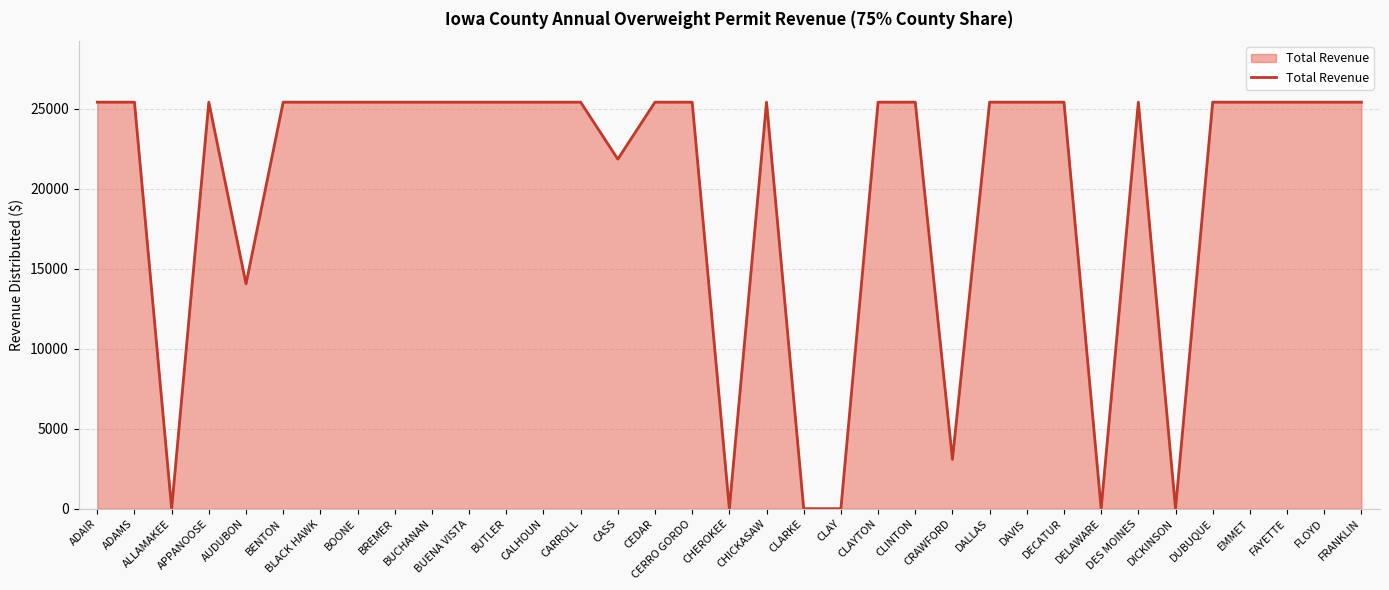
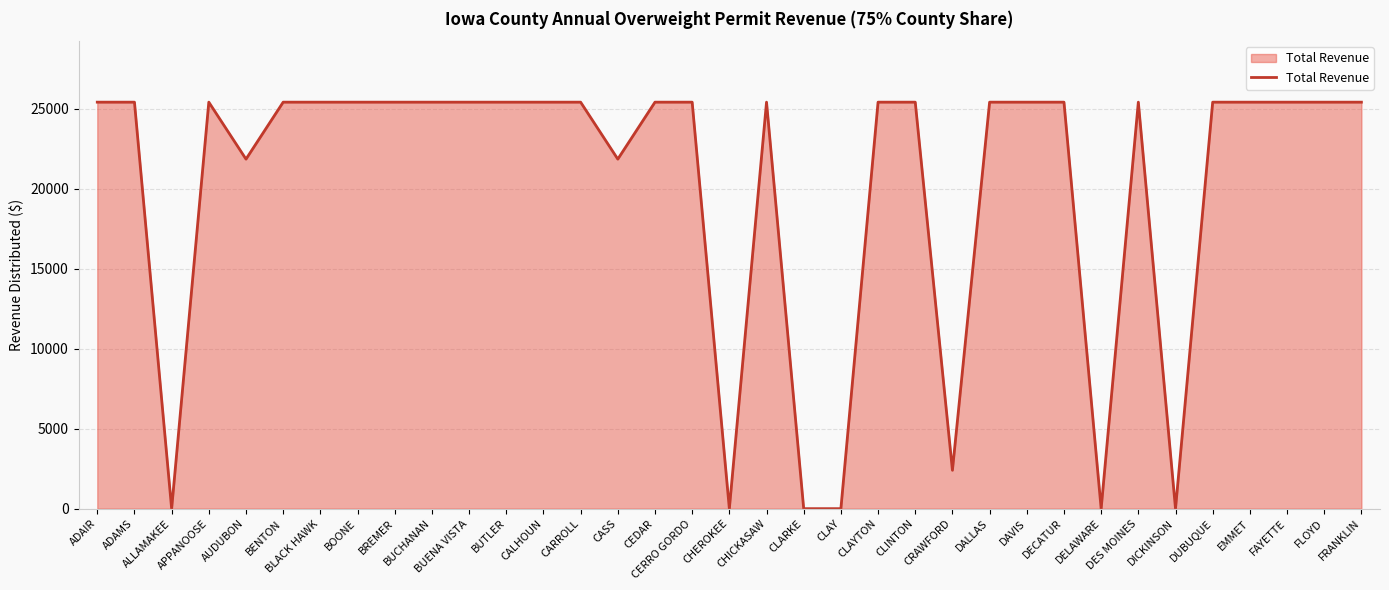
AUDUBON: 14000 -> 21800
CRAWFORD: 3100 -> 2400
